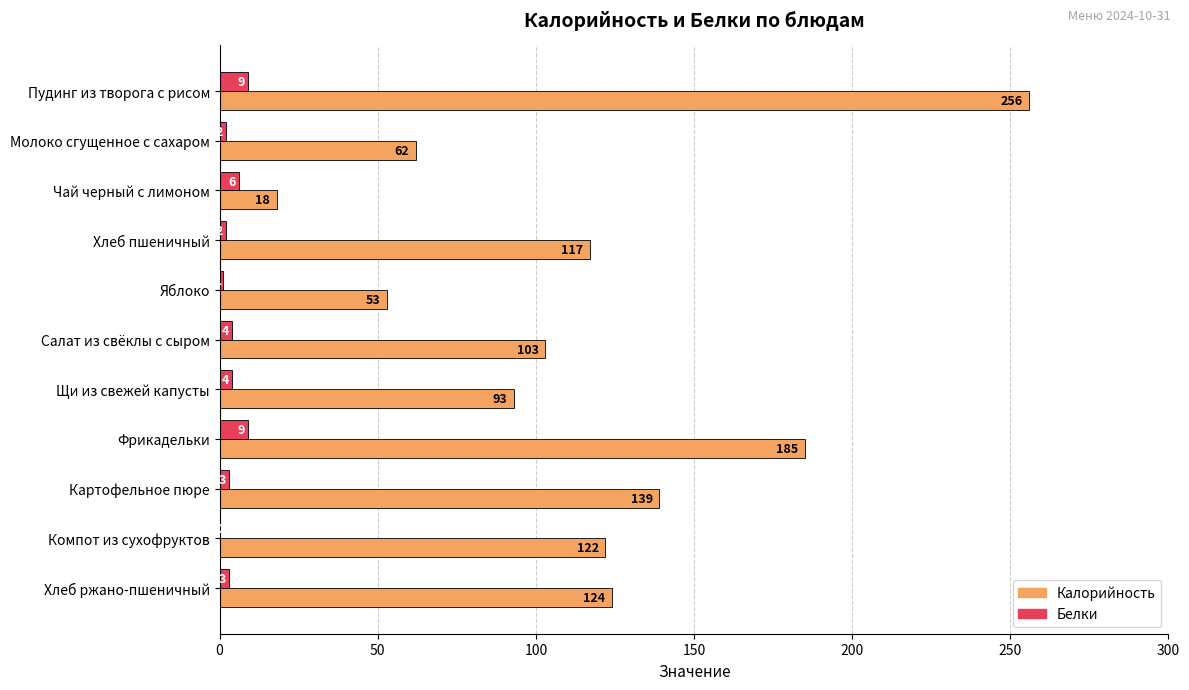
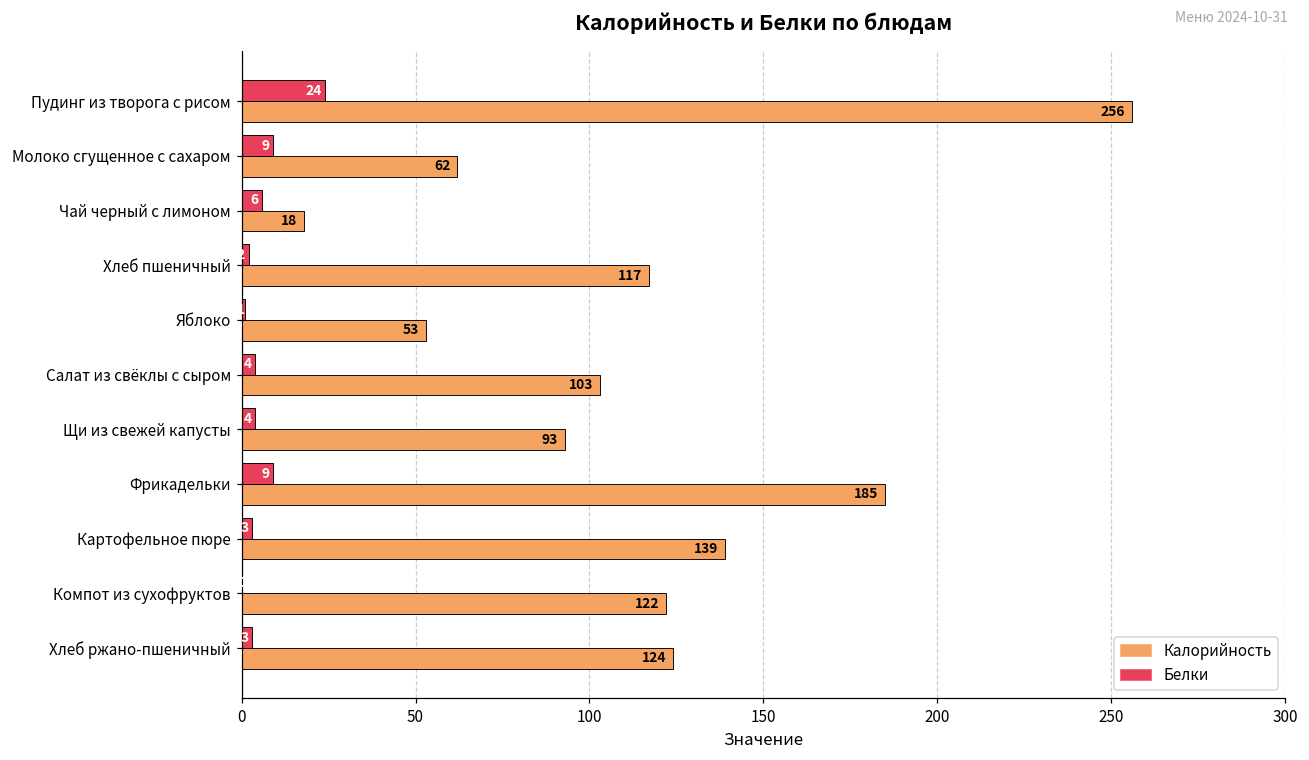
Белки, Пудинг из творога с рисом: 9 -> 24
Белки, Молоко сгущенное с сахаром: 2 -> 9
